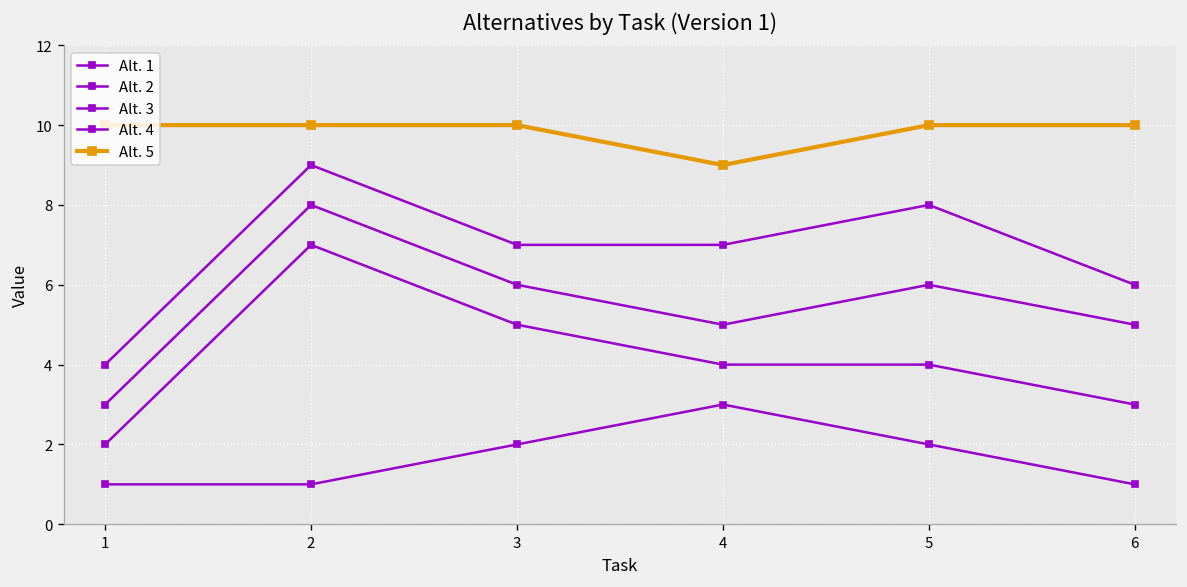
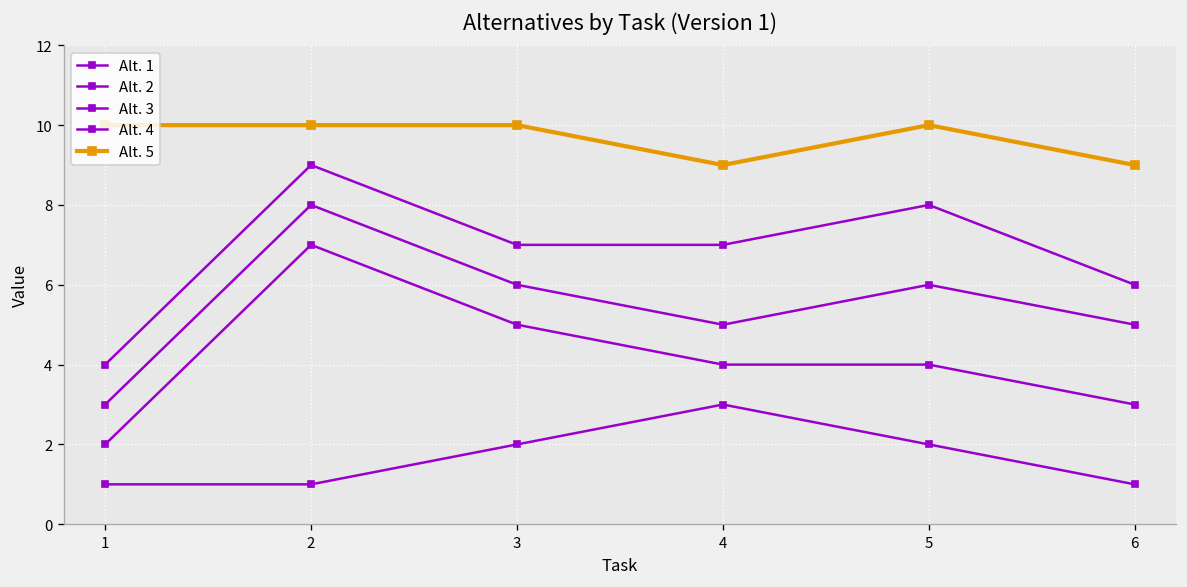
Alt. 5, 6: 10 -> 9
